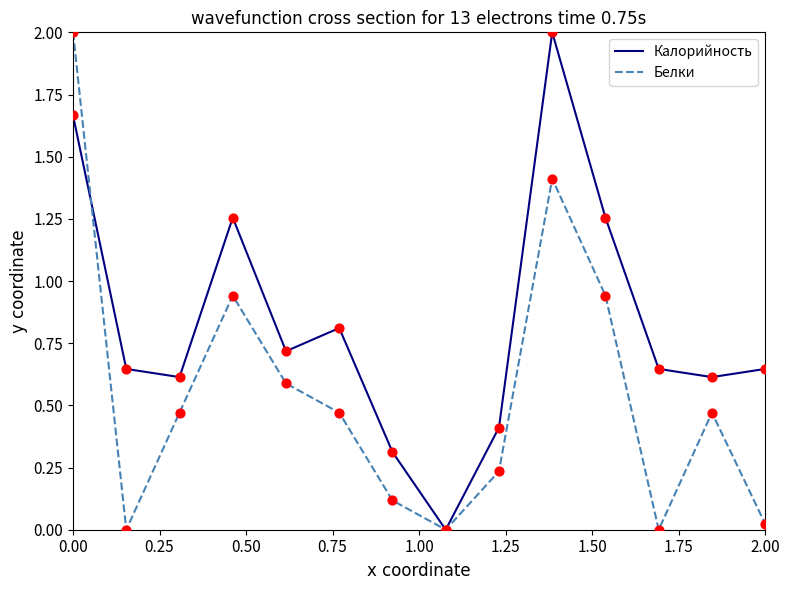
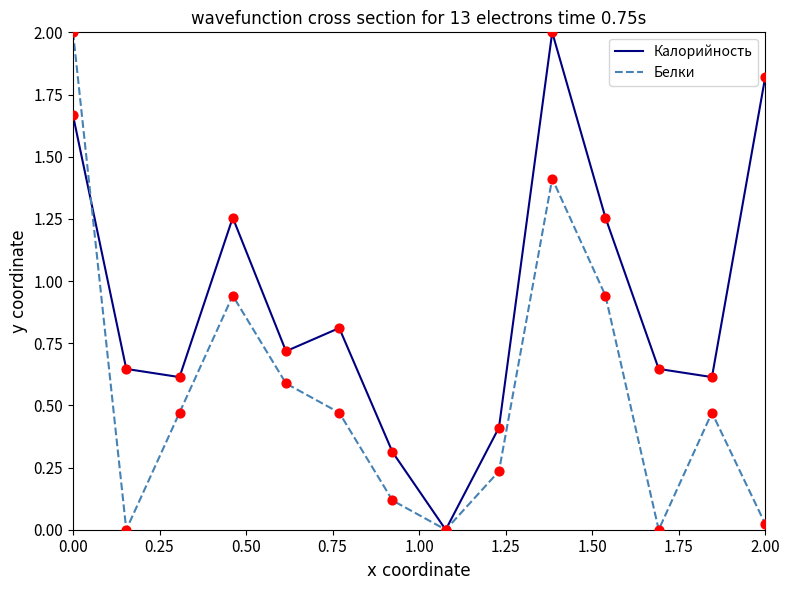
Калорийность, 2.00: 0.65 -> 1.82
